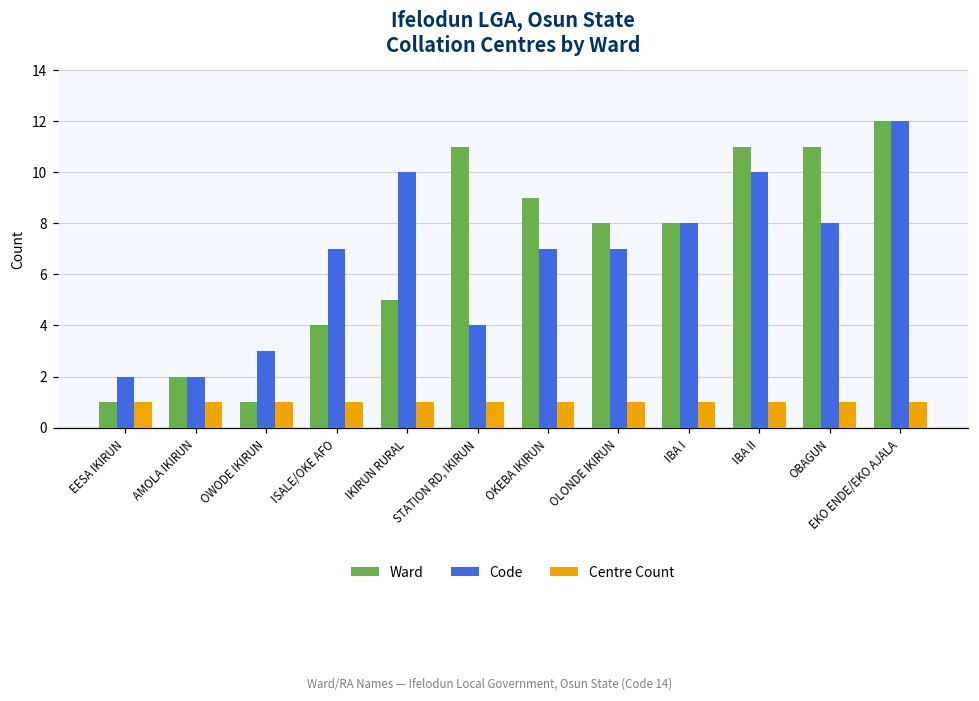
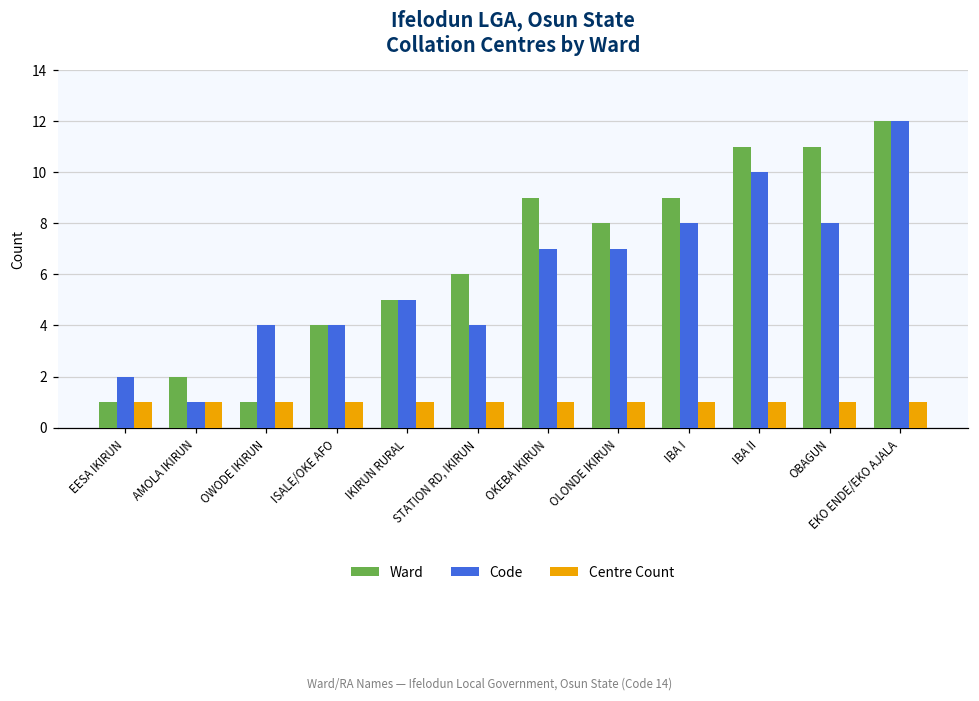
Code, AMOLA IKIRUN: 2 -> 1
Code, OWODE IKIRUN: 3 -> 4
Code, ISALE/OKE AFO: 7 -> 4
Code, IKIRUN RURAL: 10 -> 5
Ward, STATION RD, IKIRUN: 11 -> 6
Ward, IBA I: 8 -> 9
